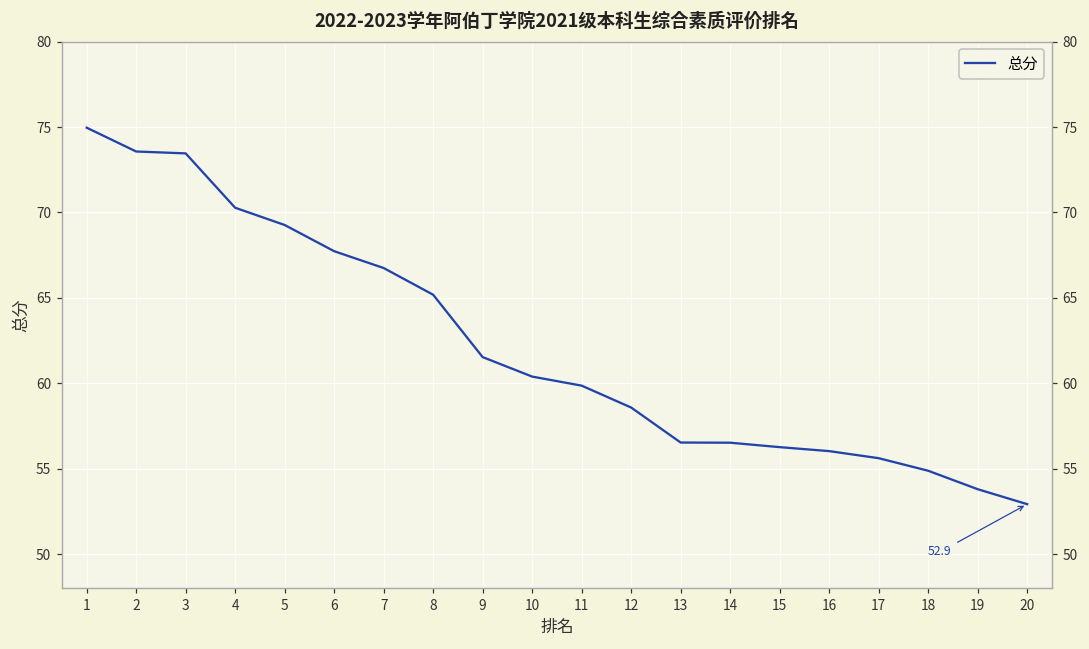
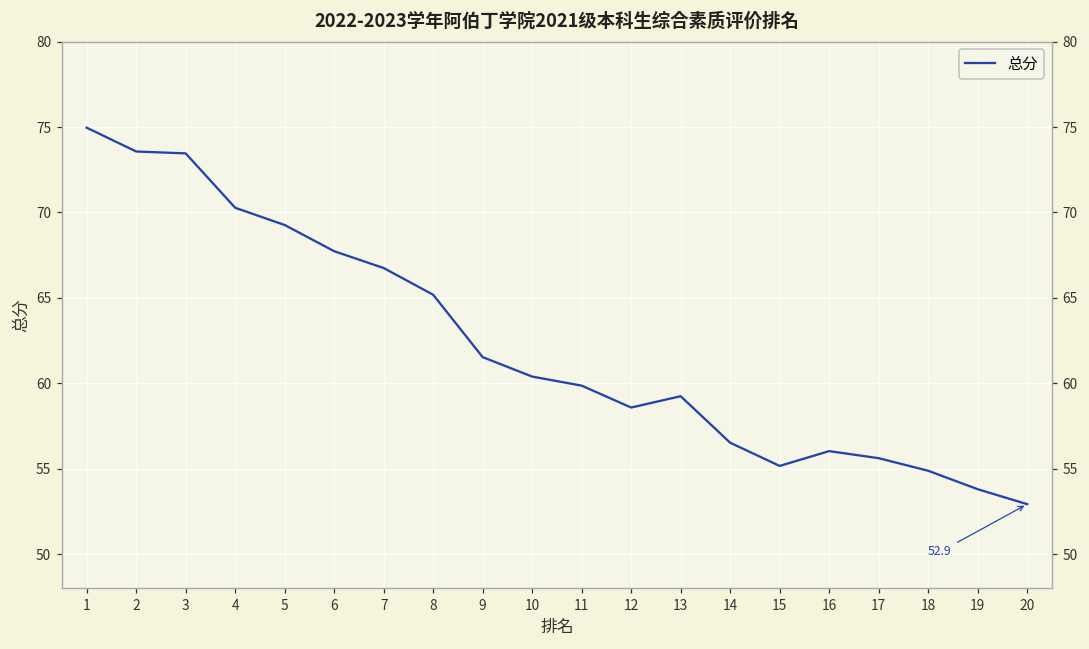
13: 56.5 -> 59.2
15: 56.3 -> 55.2
